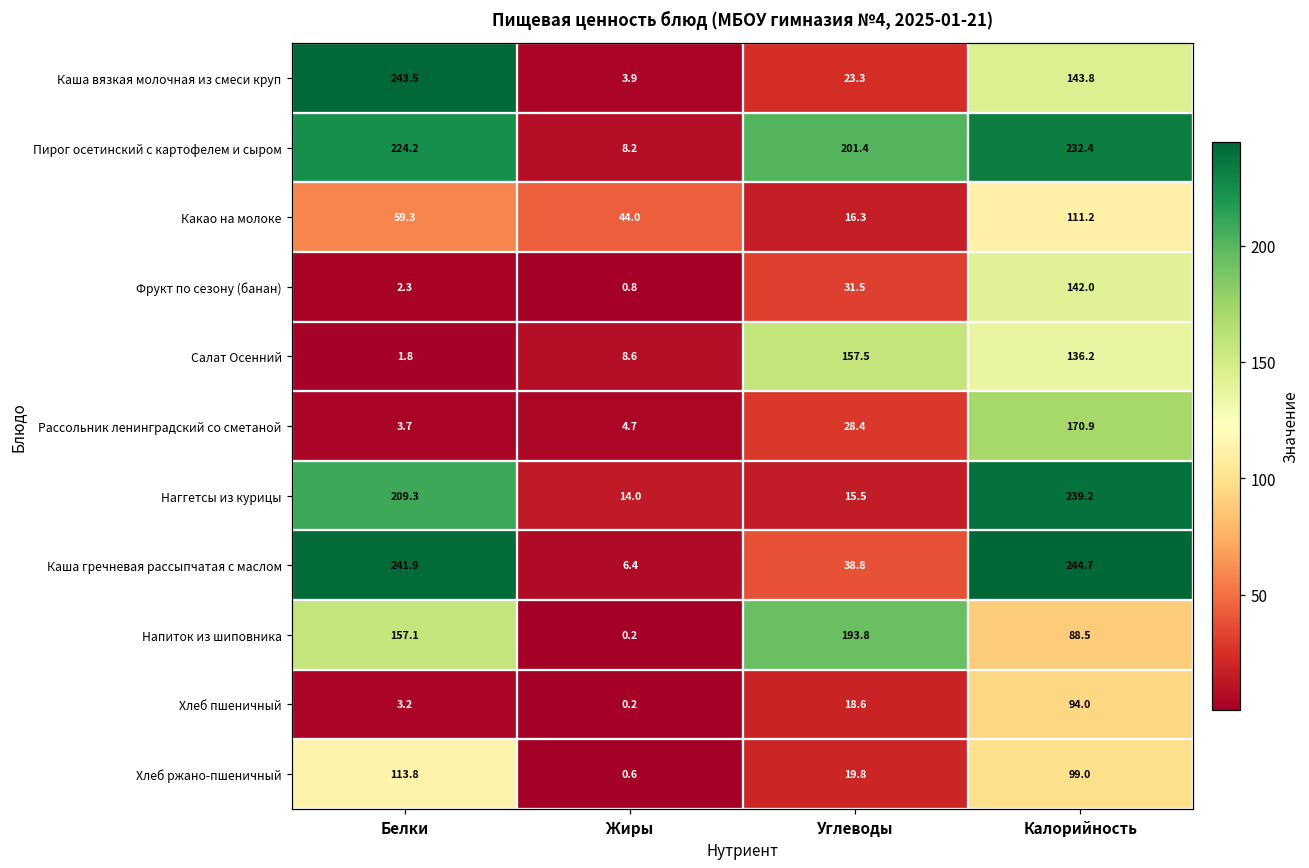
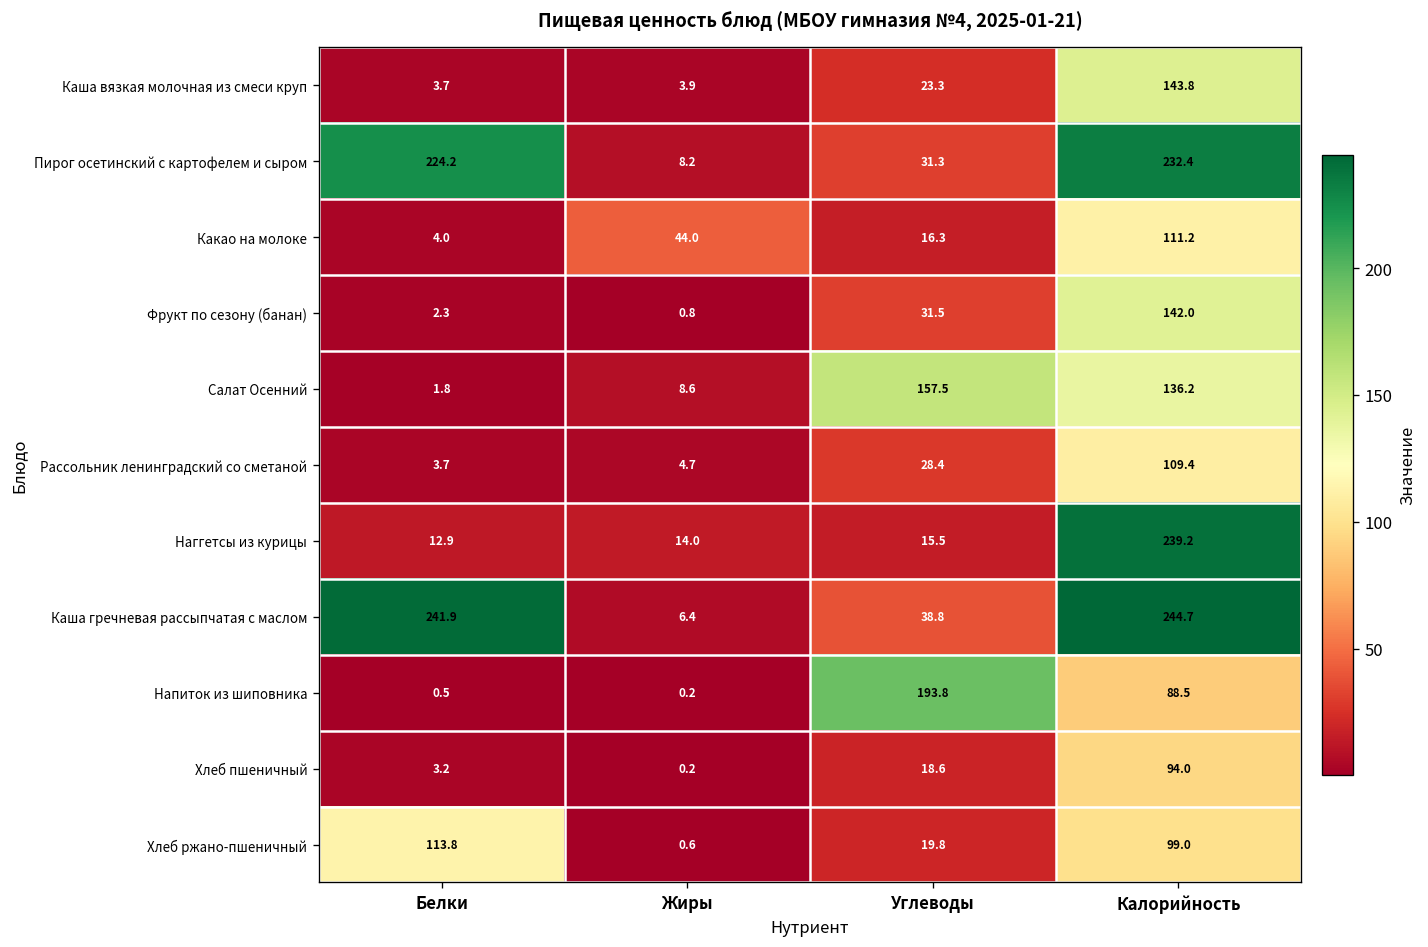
Каша вязкая молочная из смеси круп, Белки: 243.5 -> 3.7
Пирог осетинский с картофелем и сыром, Углеводы: 201.4 -> 31.3
Какао на молоке, Белки: 59.3 -> 4.0
Рассольник ленинградский со сметаной, Калорийность: 170.9 -> 109.4
Наггетсы из курицы, Белки: 209.3 -> 12.9
Напиток из шиповника, Белки: 157.1 -> 0.5
